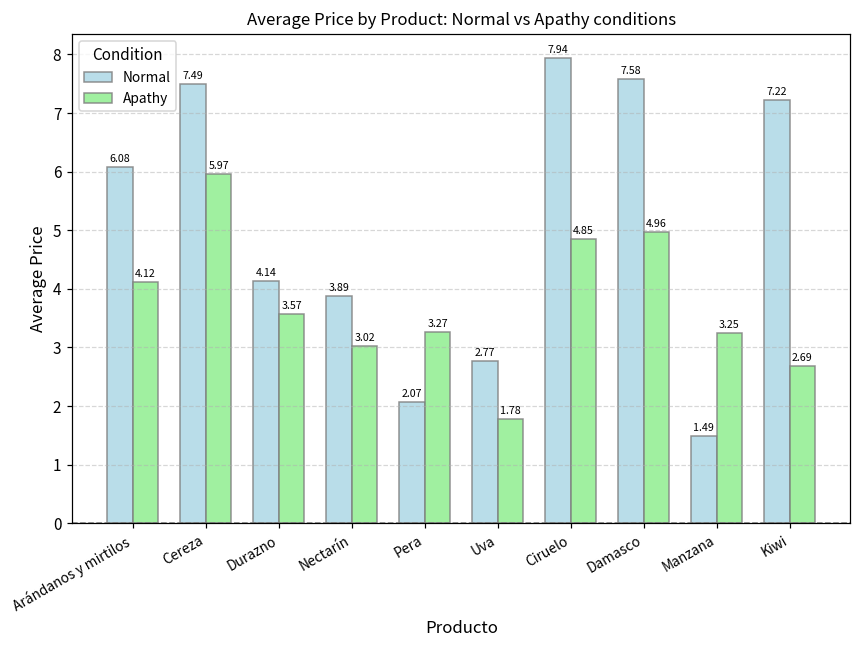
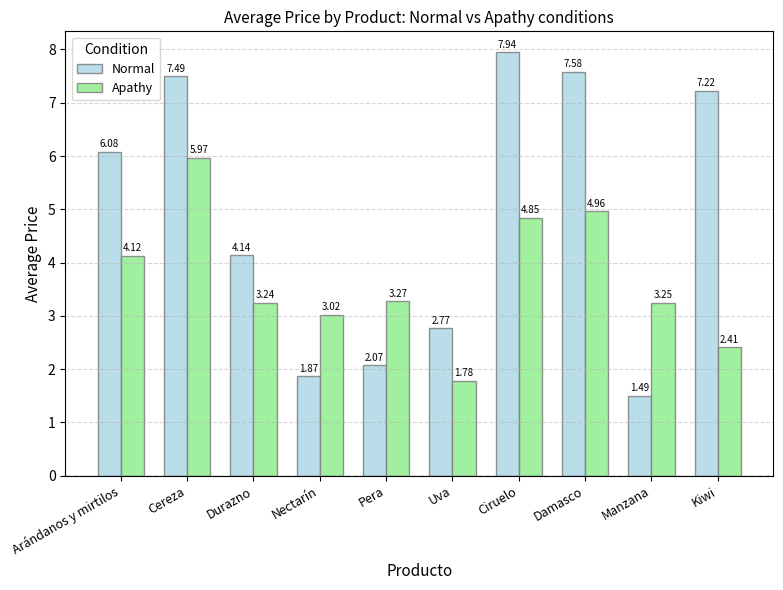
Apathy, Durazno: 3.57 -> 3.24
Normal, Nectarín: 3.89 -> 1.87
Apathy, Kiwi: 2.69 -> 2.41
